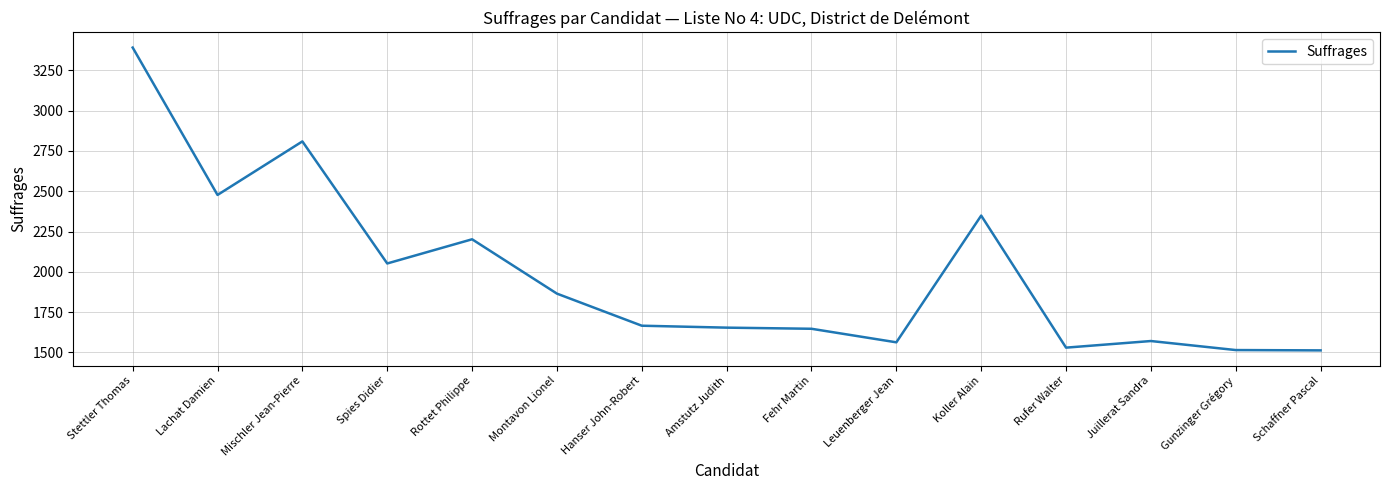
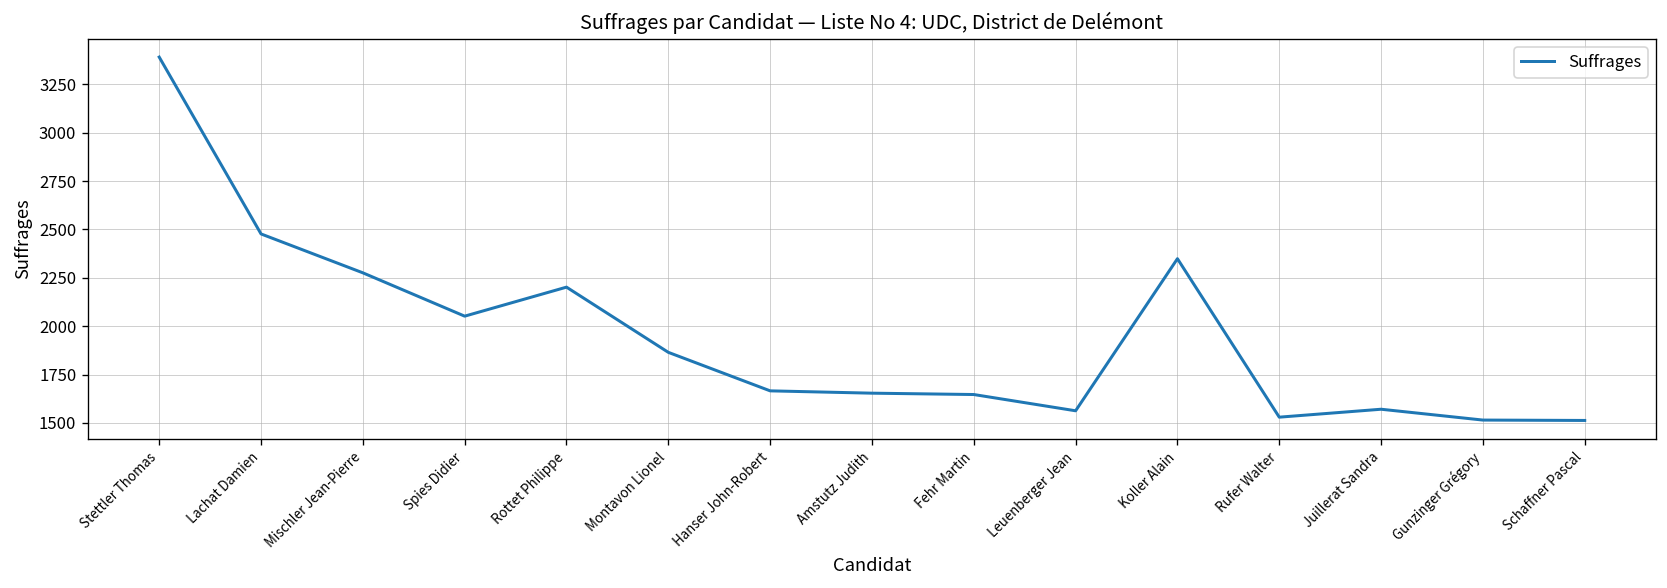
Mischler Jean-Pierre: 2810 -> 2280
